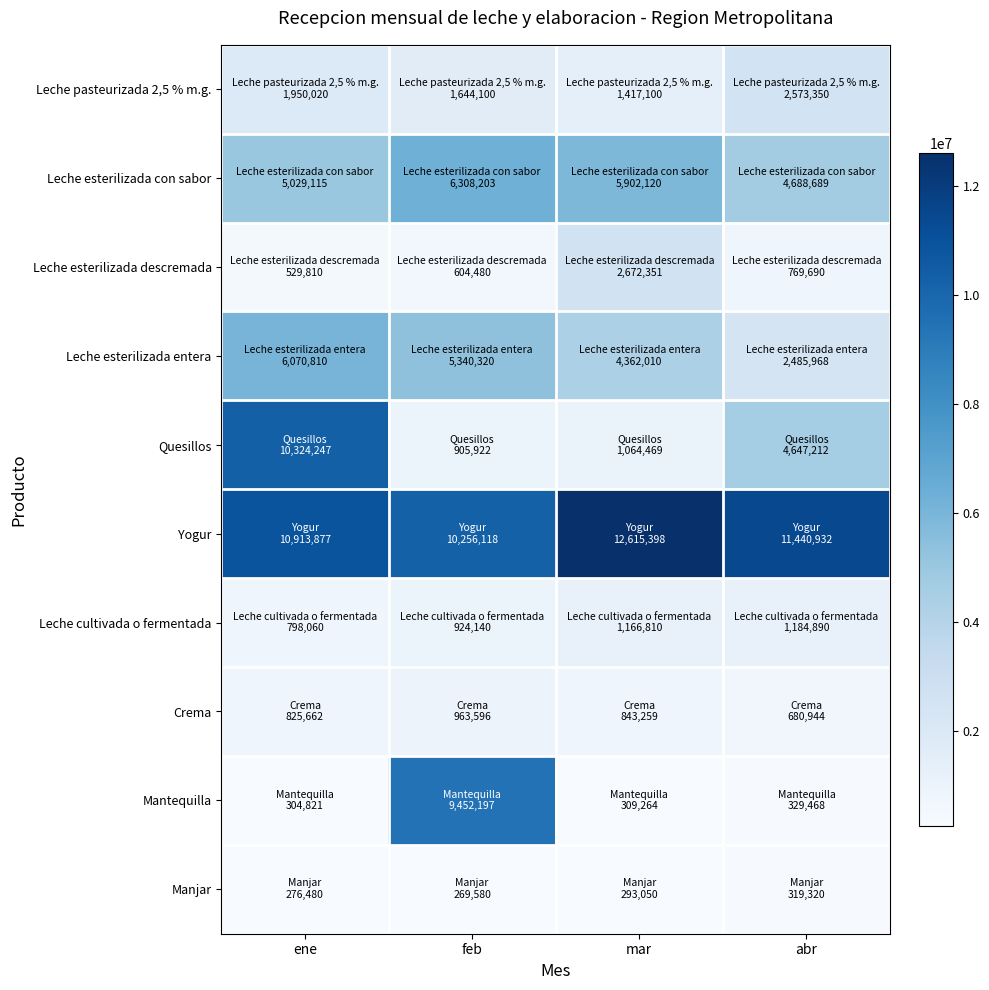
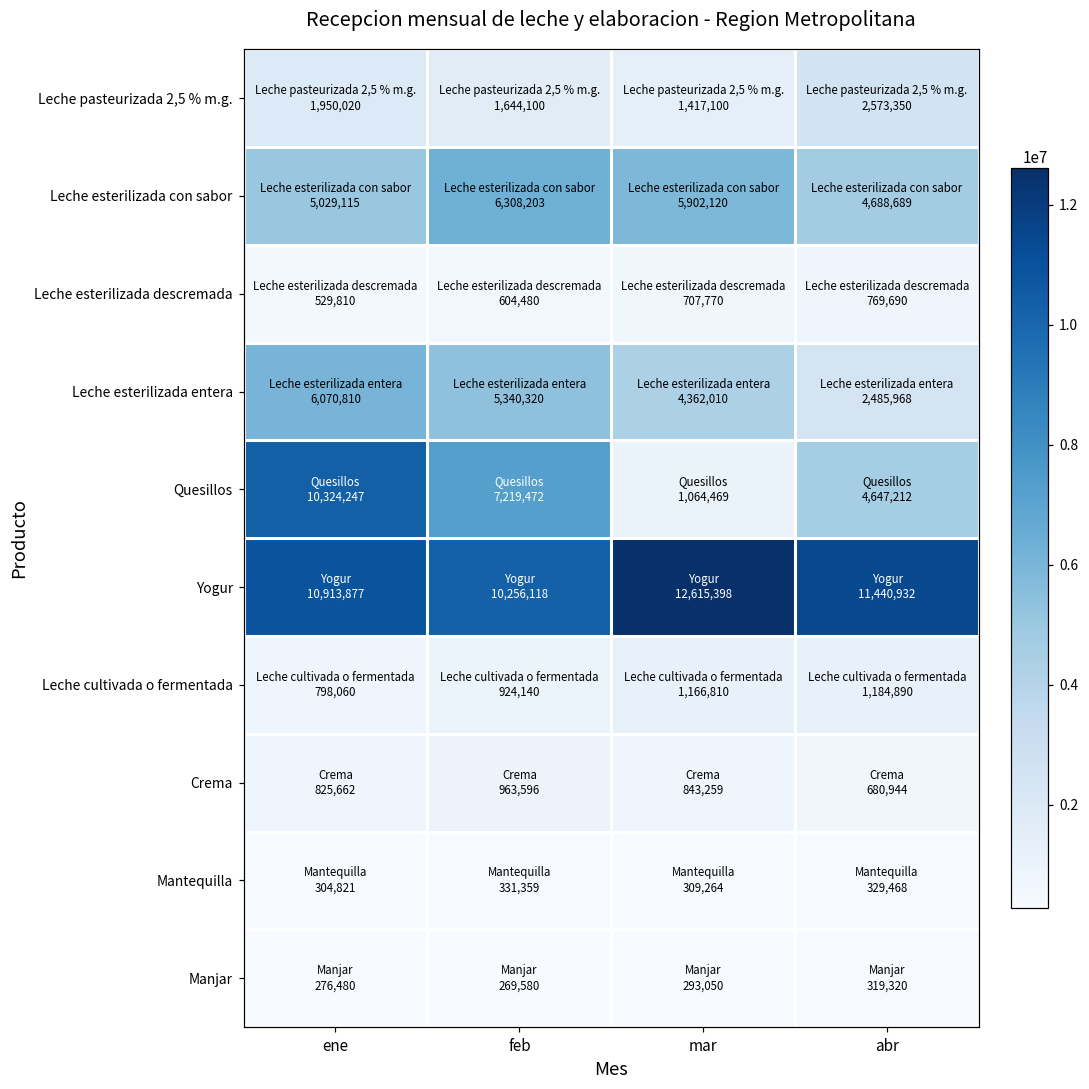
Leche esterilizada descremada, mar: 2,672,351 -> 707,770
Quesillos, feb: 905,922 -> 7,219,472
Mantequilla, feb: 9,452,197 -> 331,359
